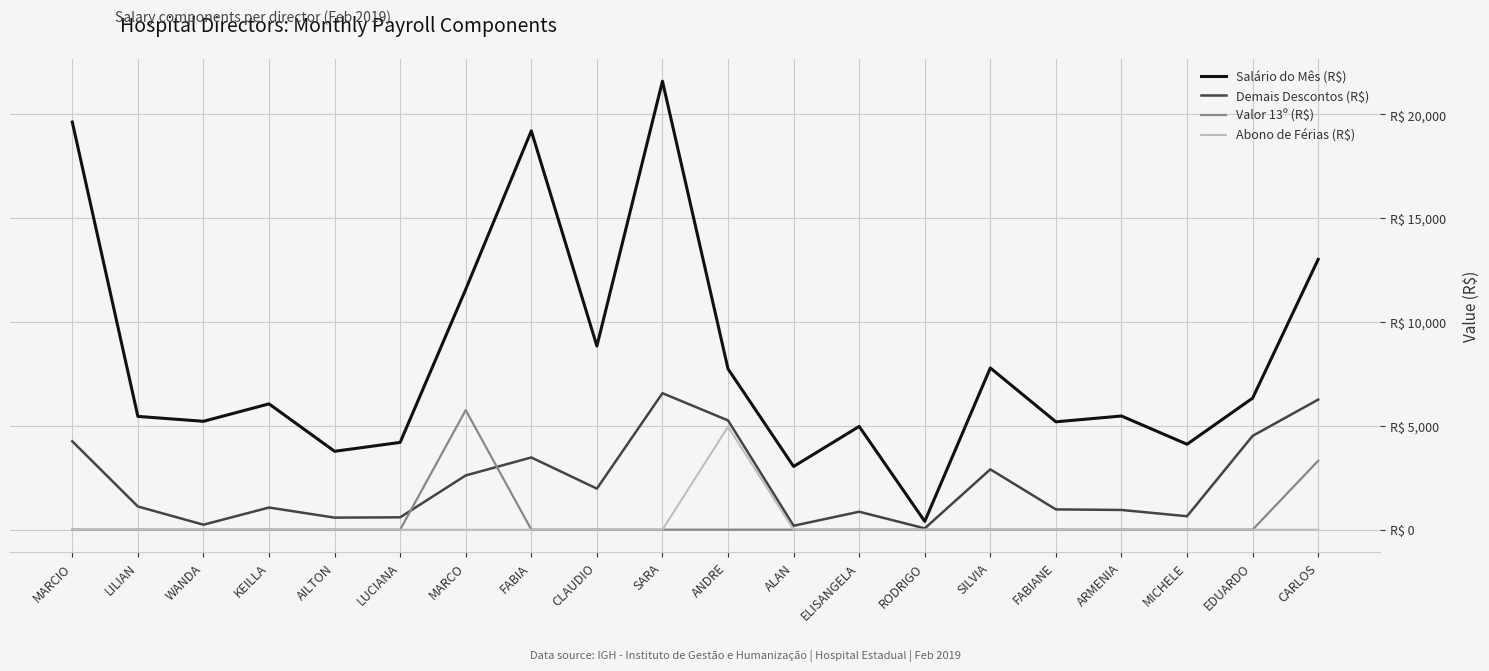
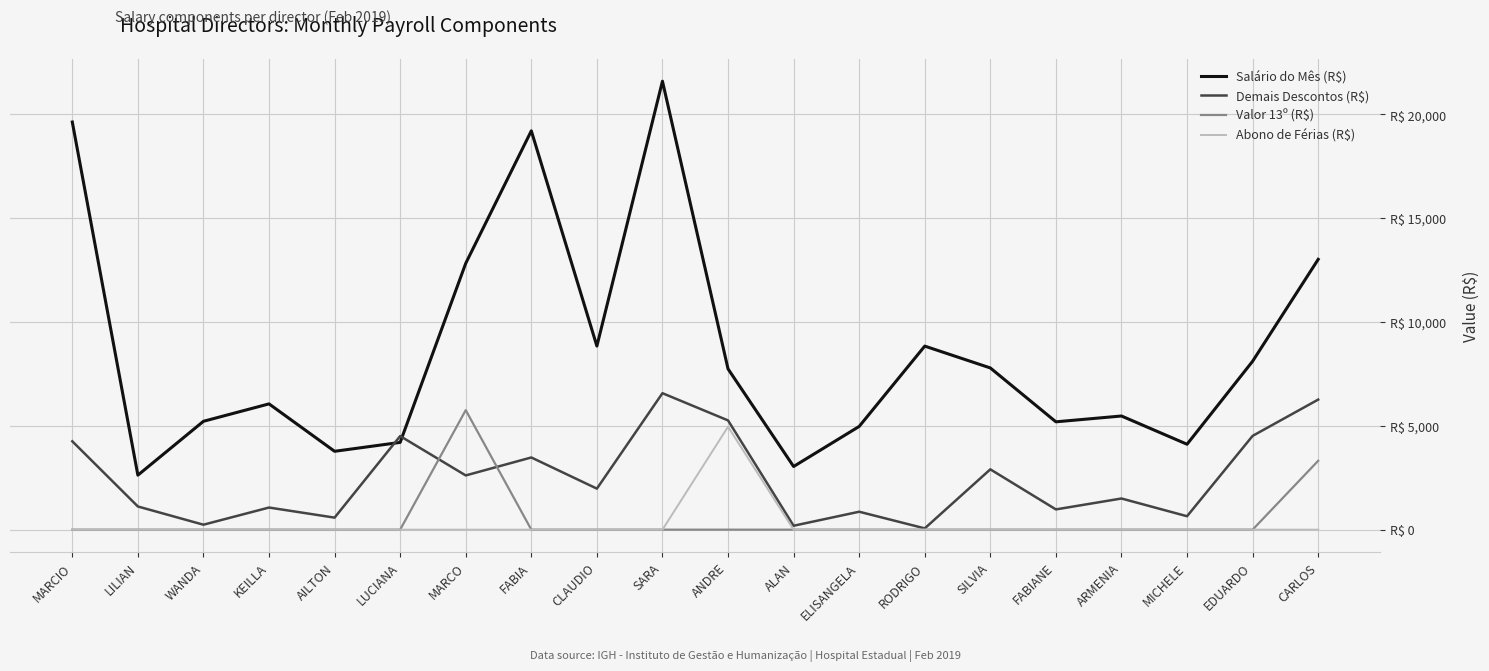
Salário do Mês (R$), LILIAN: R$ 5,500 -> R$ 2,600
Demais Descontos (R$), LUCIANA: R$ 600 -> R$ 4,500
Salário do Mês (R$), MARCO: R$ 11,600 -> R$ 12,800
Salário do Mês (R$), RODRIGO: R$ 400 -> R$ 8,800
Demais Descontos (R$), ARMENIA: R$ 900 -> R$ 1,500
Salário do Mês (R$), EDUARDO: R$ 6,300 -> R$ 8,100
